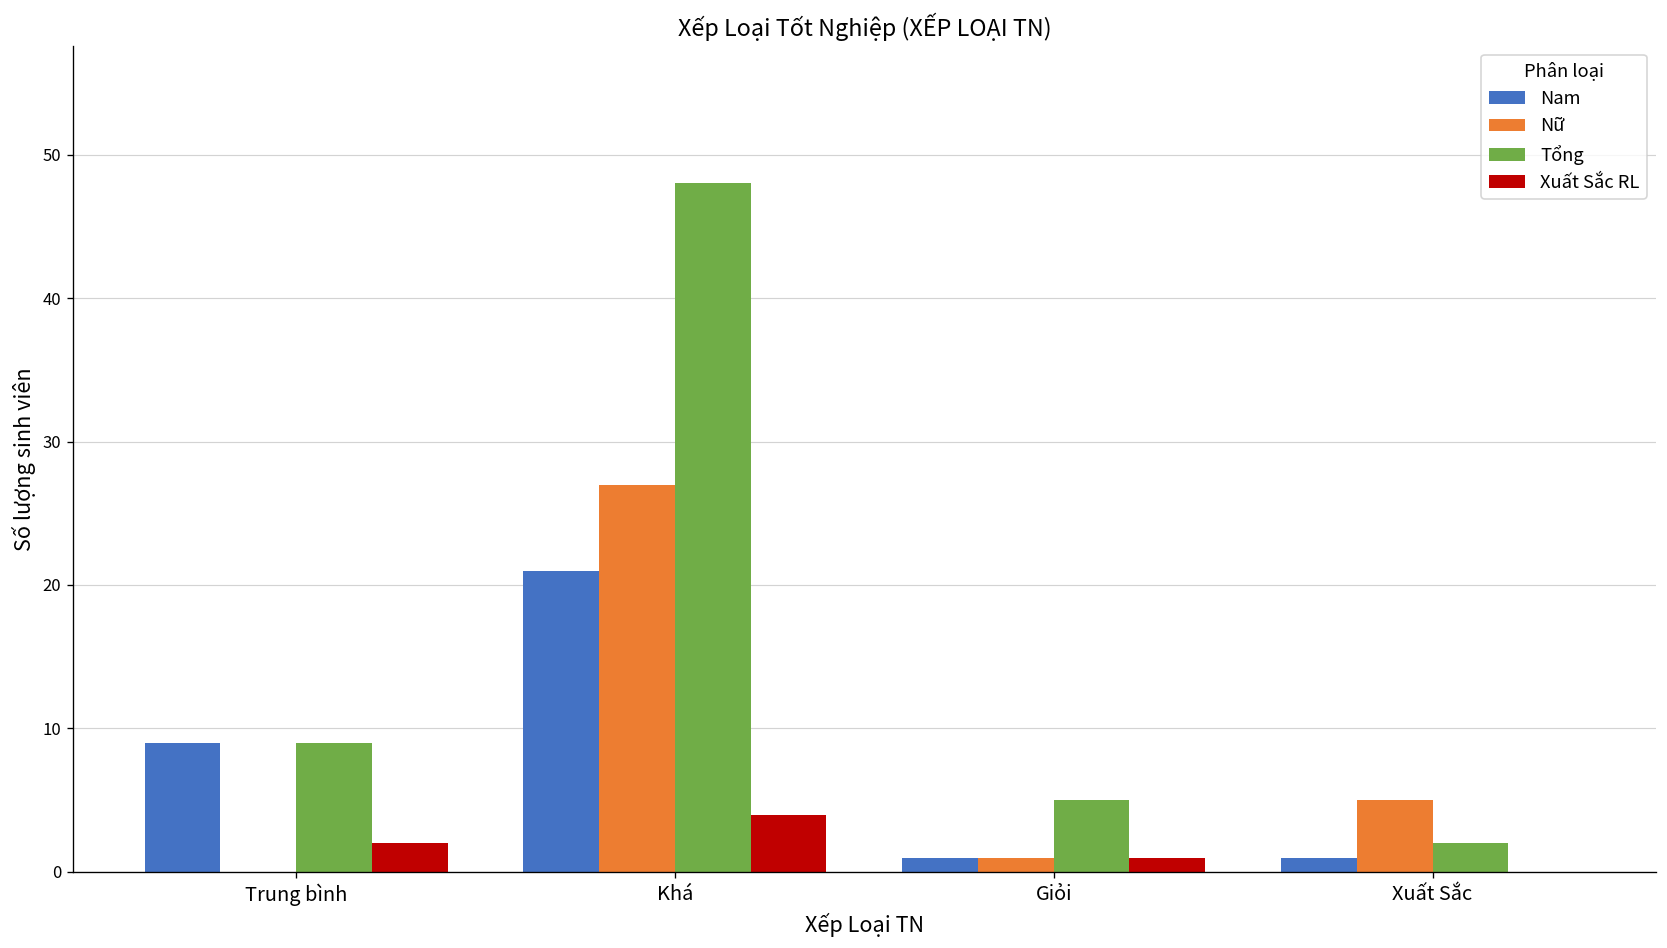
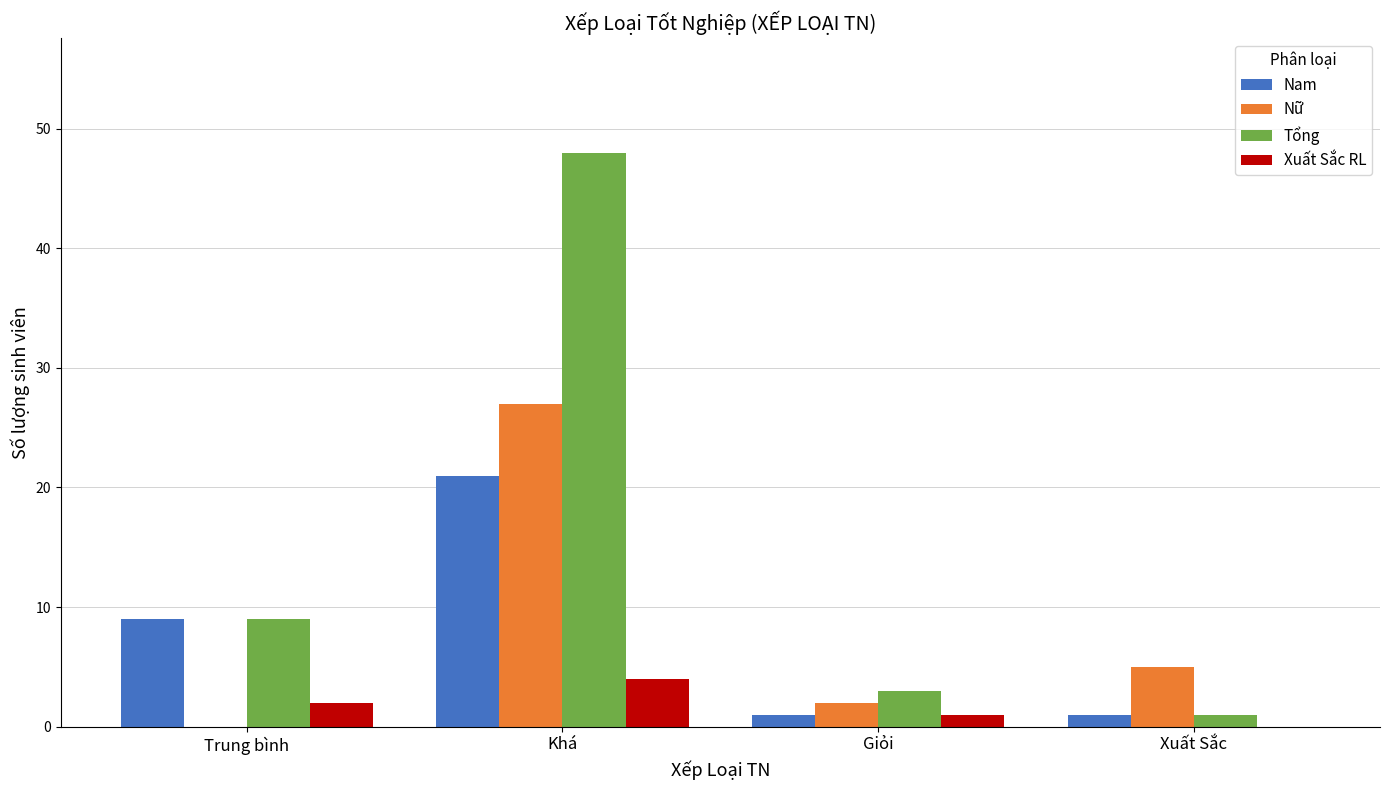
Nữ, Giỏi: 1 -> 2
Tổng, Giỏi: 5 -> 3
Tổng, Xuất Sắc: 2 -> 1
